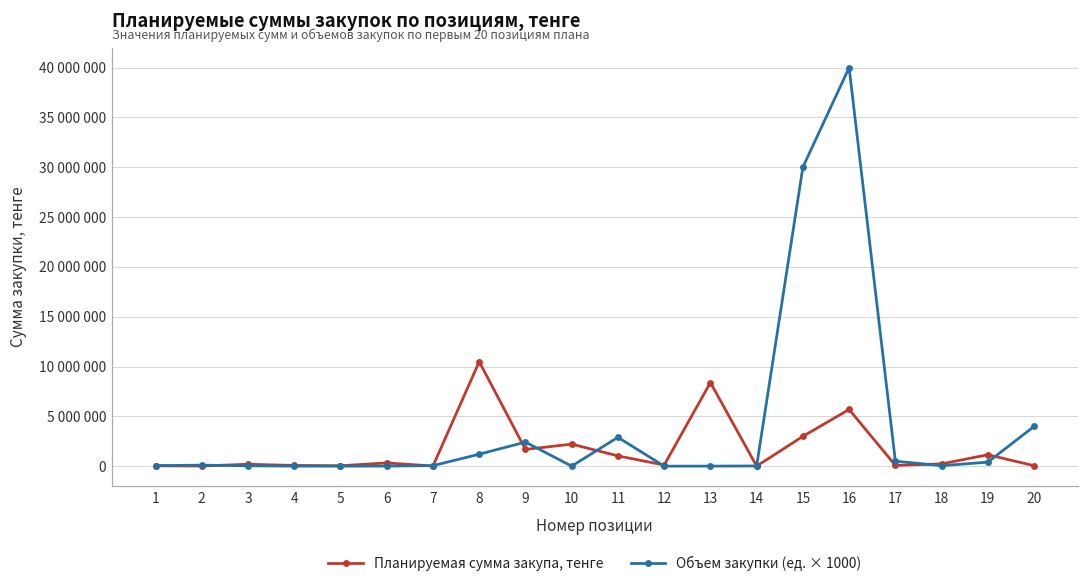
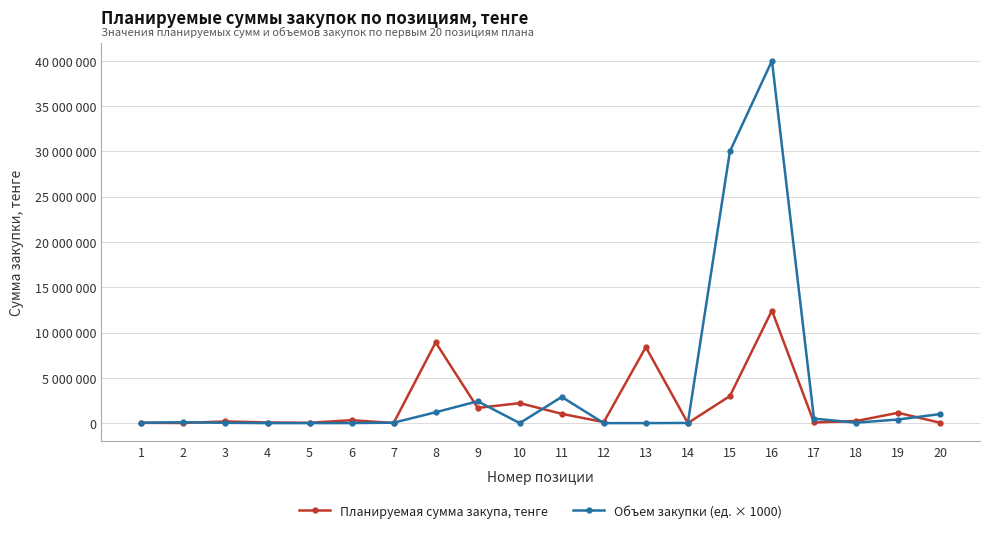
Планируемая сумма закупа, тенге, 8: 10000000 -> 9000000
Планируемая сумма закупа, тенге, 16: 6000000 -> 12000000
Объем закупки (ед. × 1000), 20: 4000000 -> 1000000
